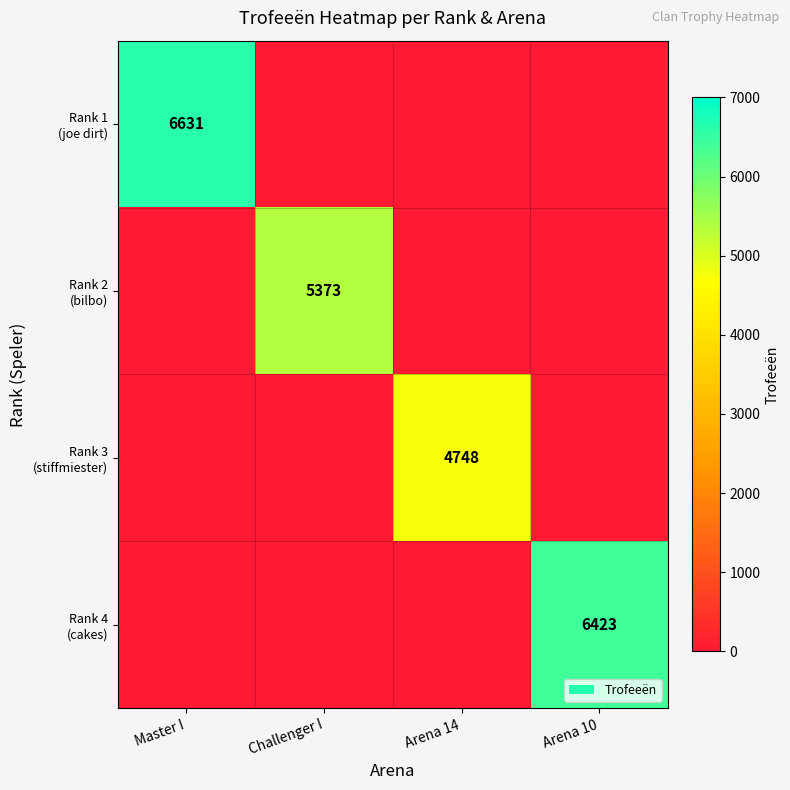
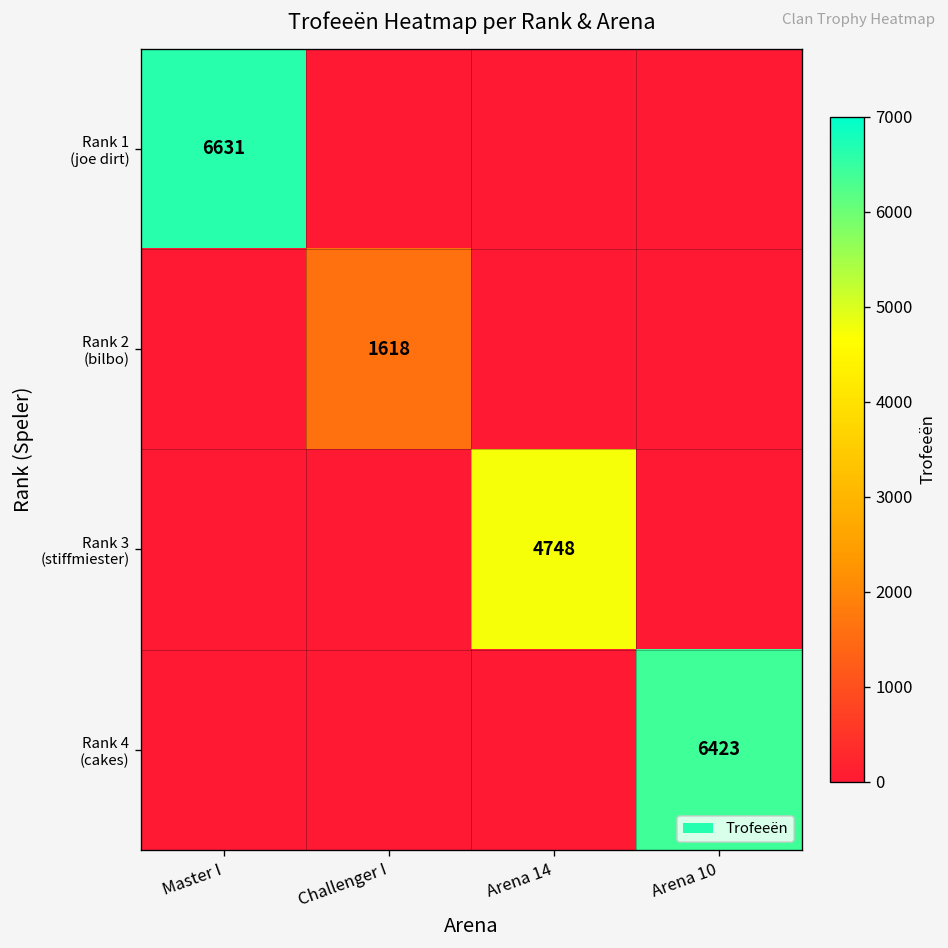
Rank 2 (bilbo), Challenger I: 5373 -> 1618
